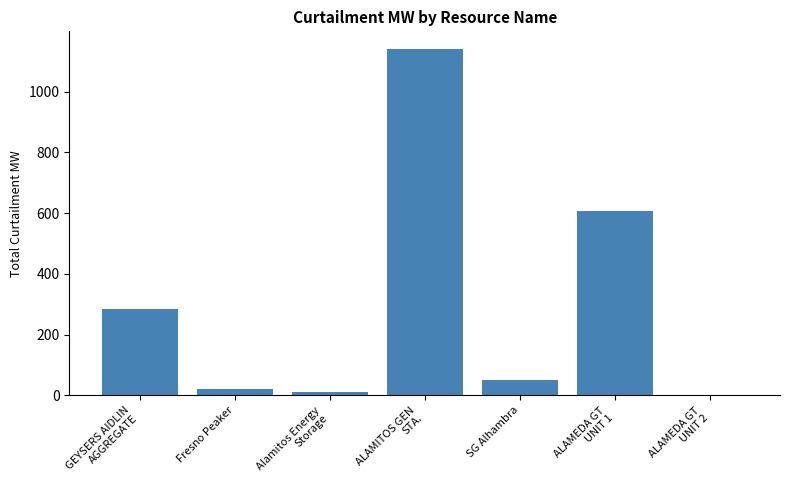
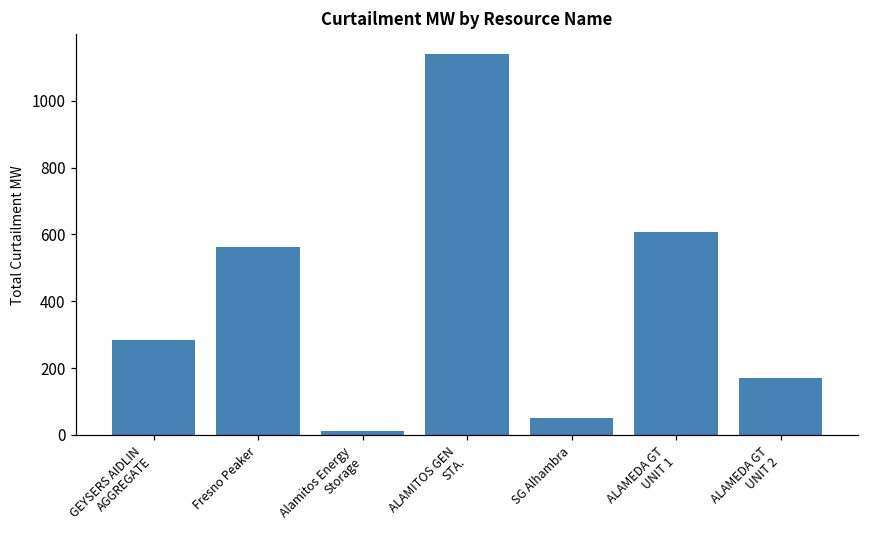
Fresno Peaker: 20 -> 560
ALAMEDA GT UNIT 2: 0 -> 170
